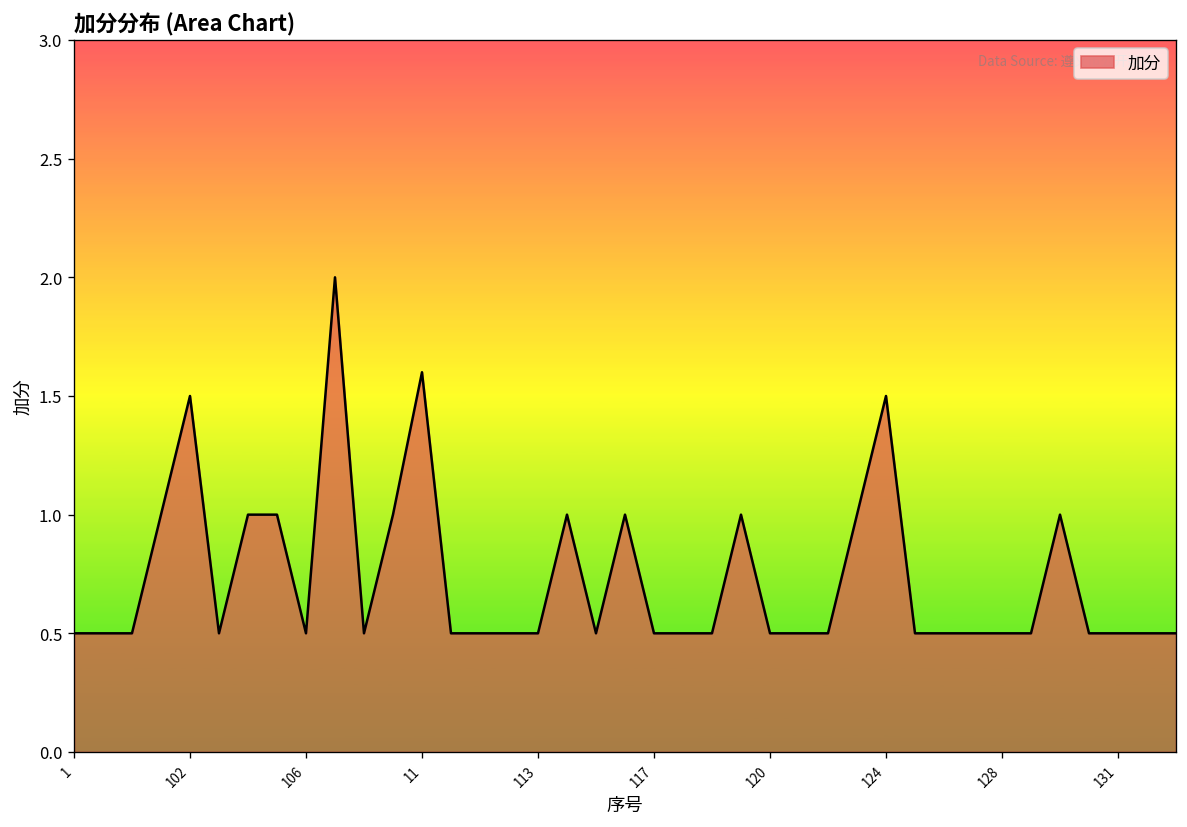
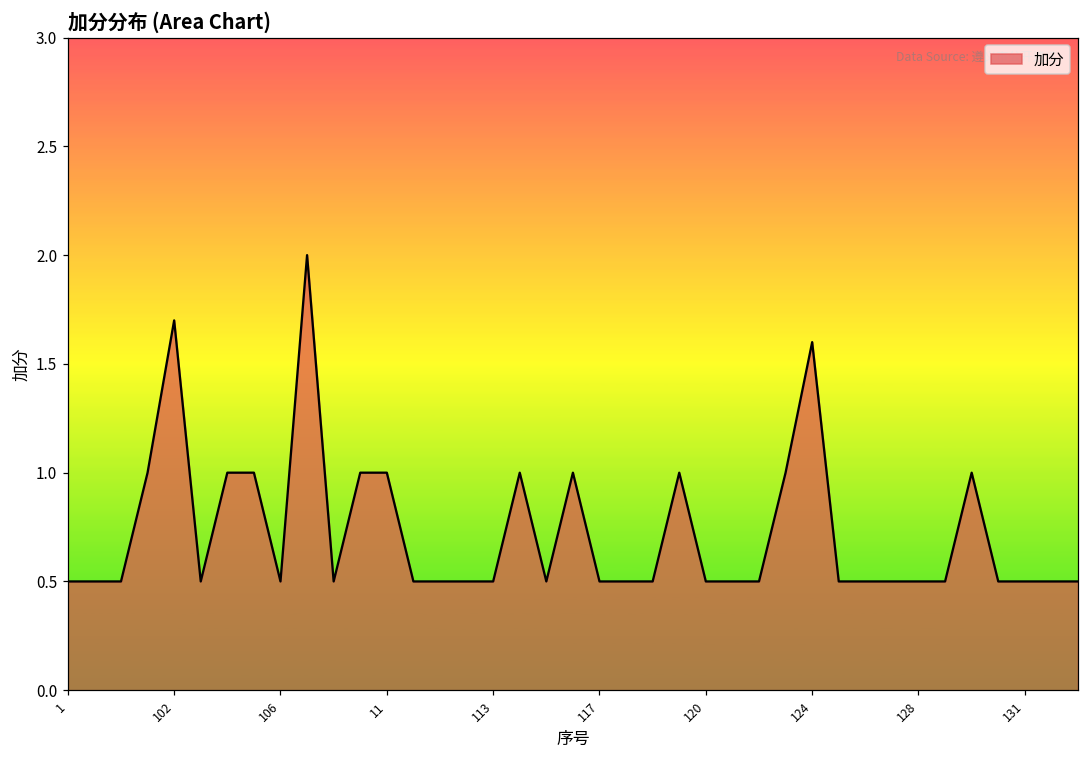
102: 1.5 -> 1.7
11: 1.6 -> 1.0
124: 1.5 -> 1.6
